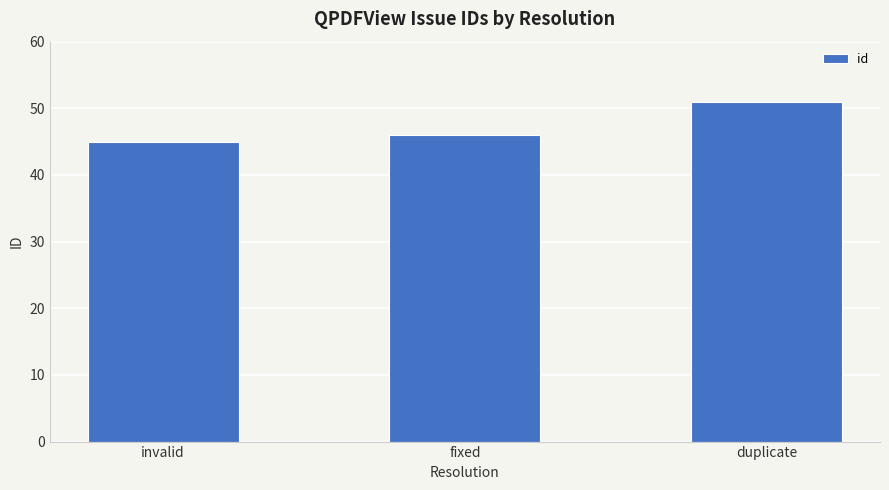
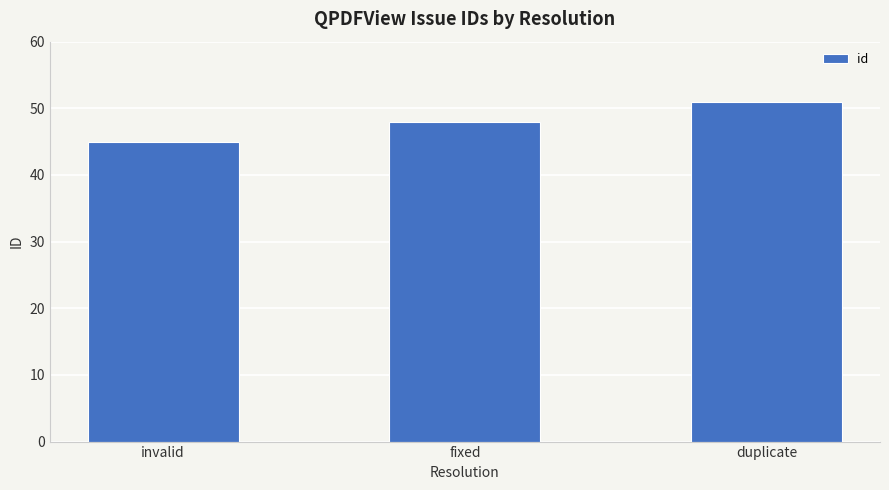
fixed: 46 -> 48
